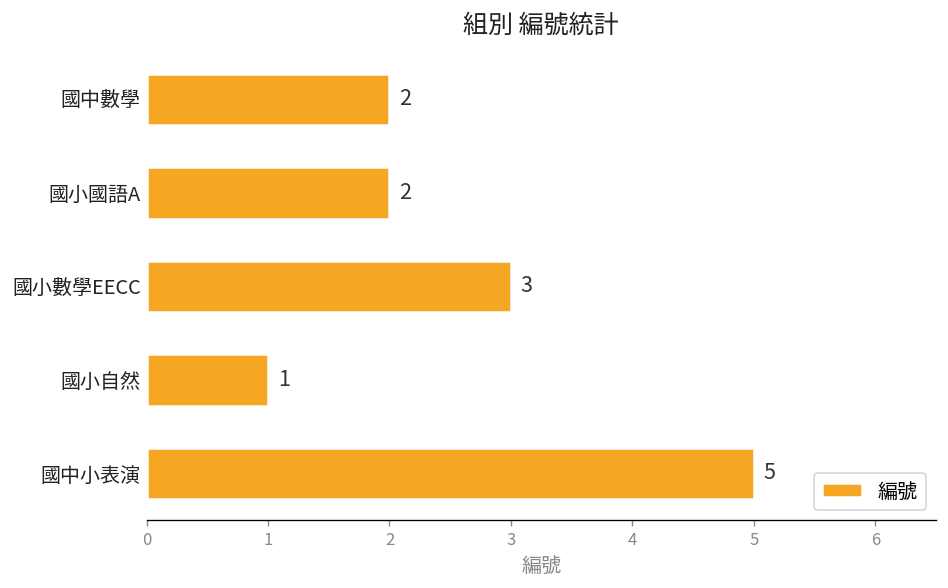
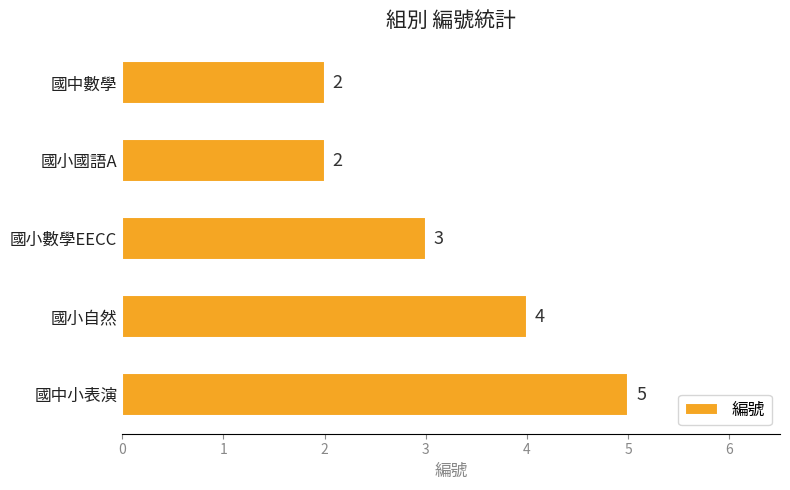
國小自然: 1 -> 4
